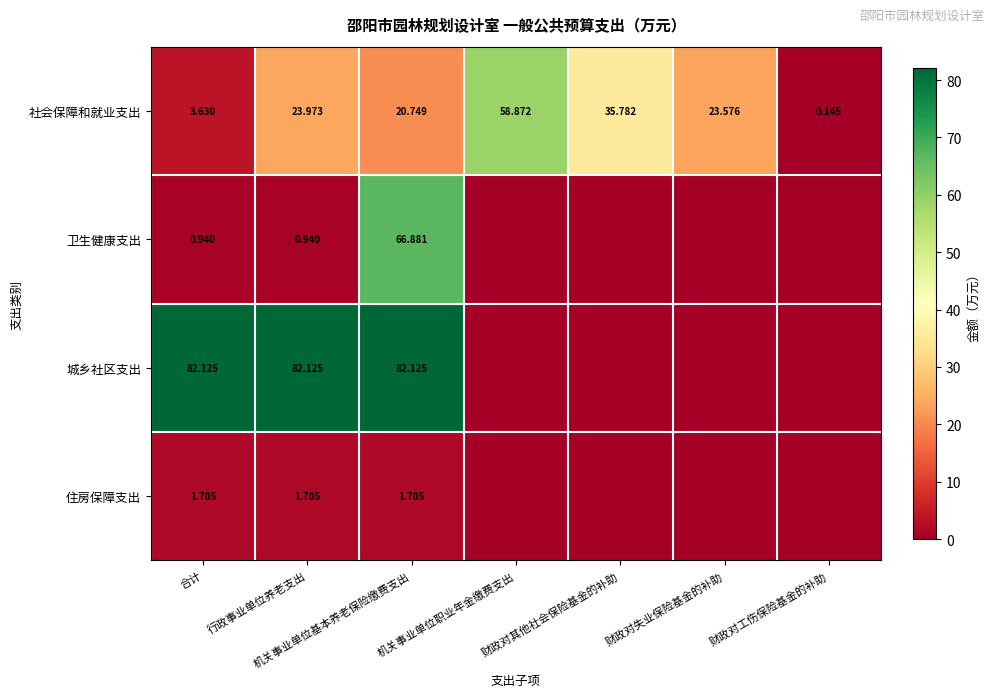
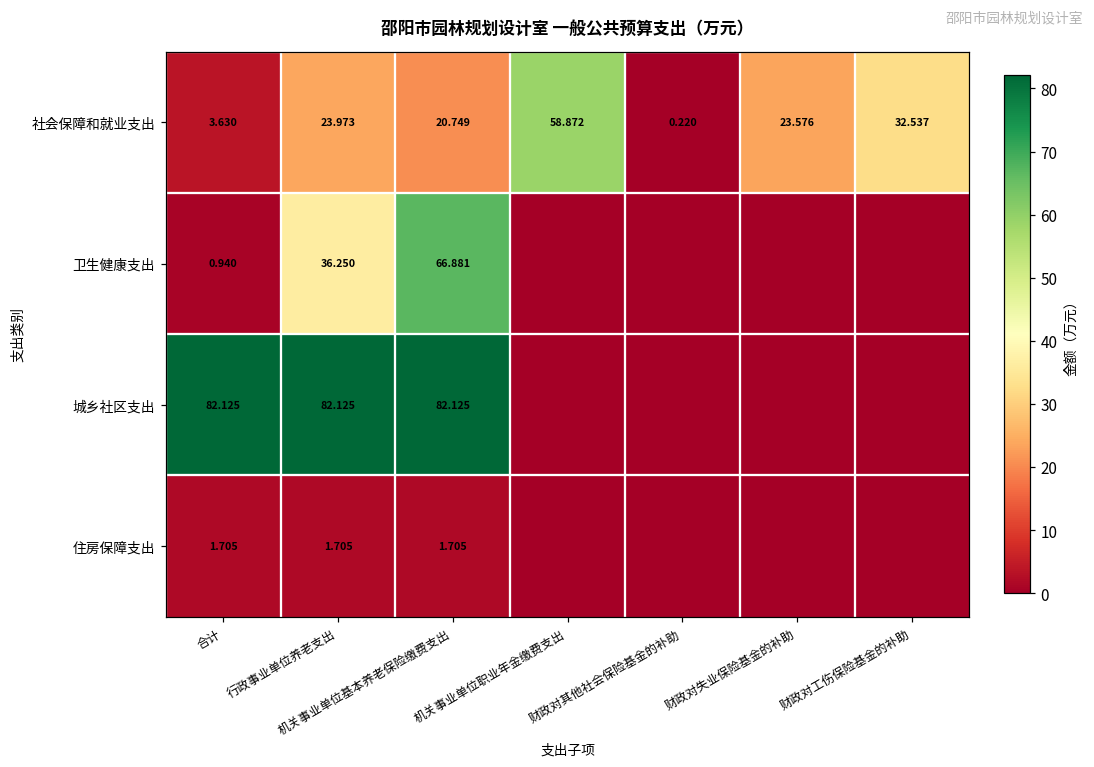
社会保障和就业支出, 财政对其他社会保险基金的补助: 35.782 -> 0.220
社会保障和就业支出, 财政对工伤保险基金的补助: 0.145 -> 32.537
卫生健康支出, 行政事业单位养老支出: 0.940 -> 36.250
